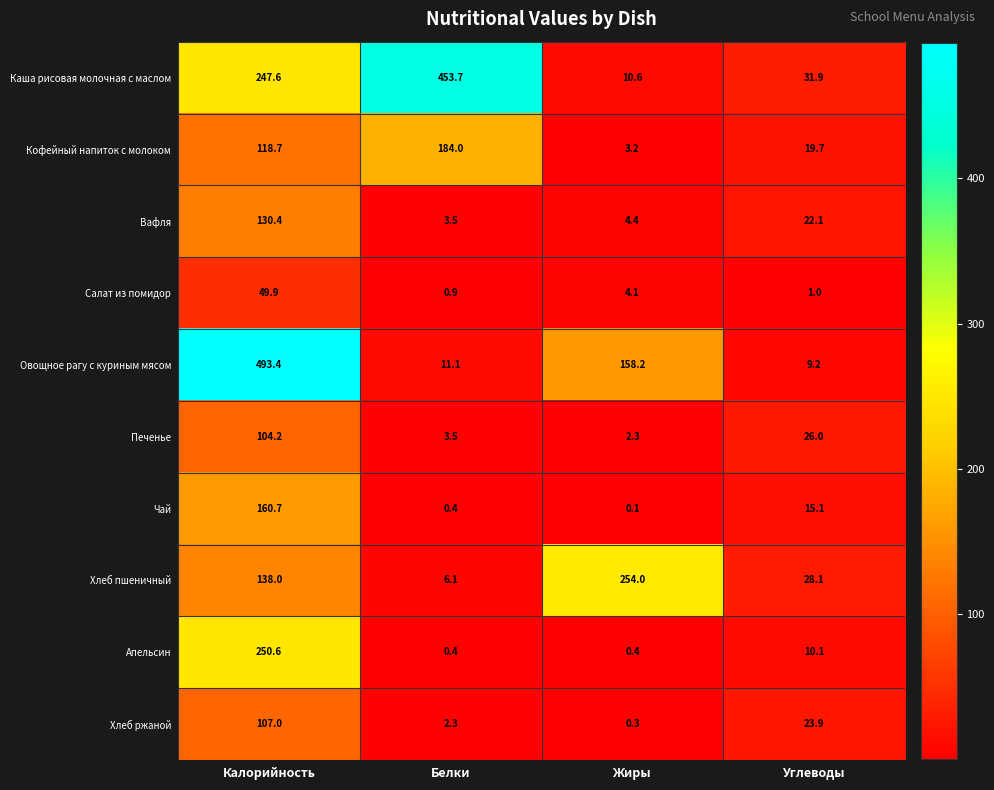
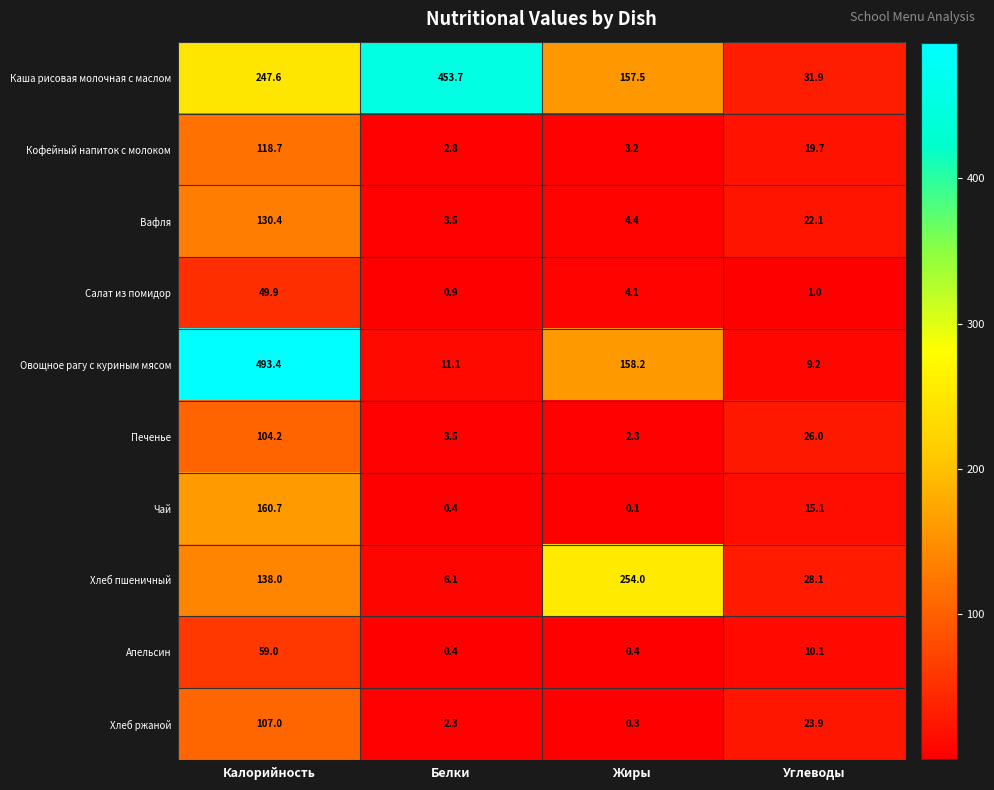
Каша рисовая молочная с маслом, Жиры: 10.6 -> 157.5
Кофейный напиток с молоком, Белки: 184.0 -> 2.8
Апельсин, Калорийность: 250.6 -> 59.0
